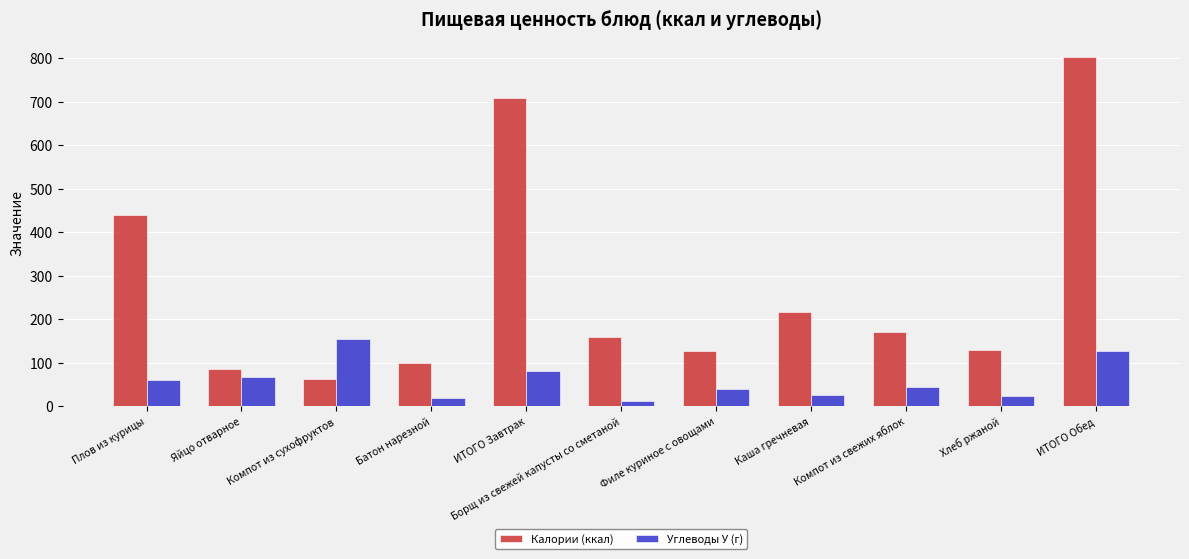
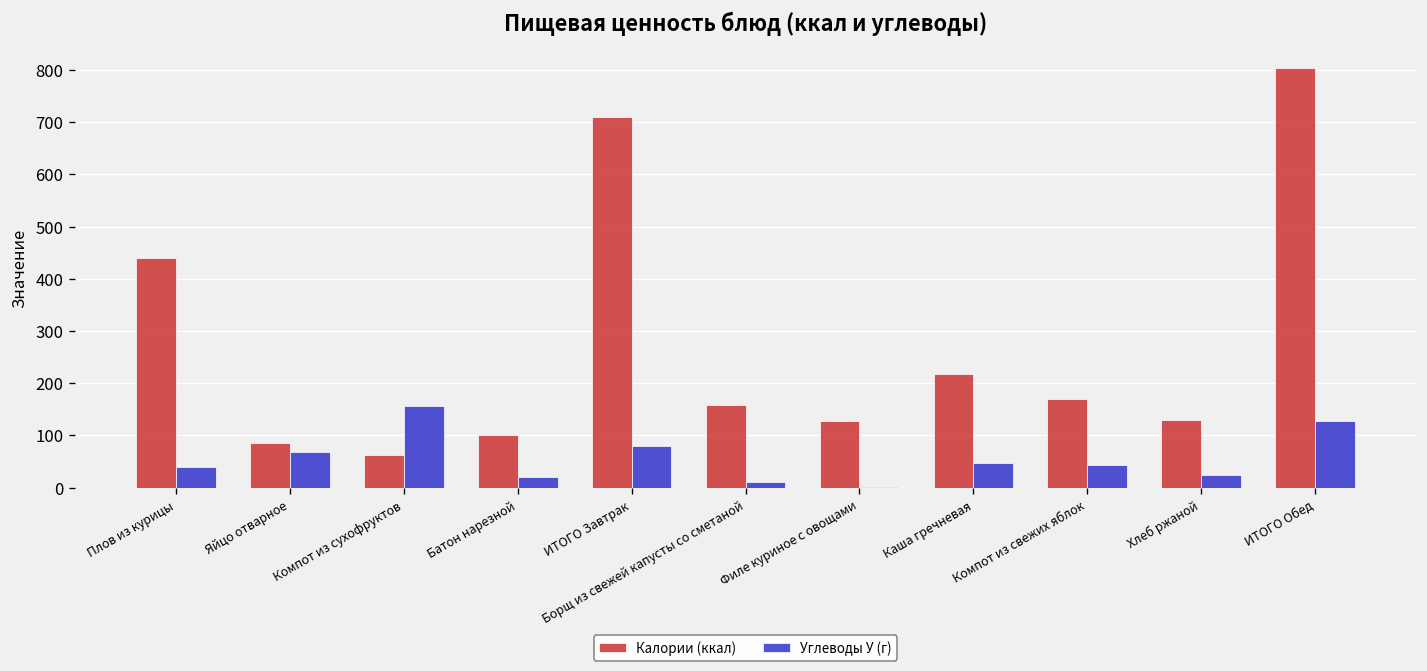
Углеводы У (г), Плов из курицы: 60 -> 40
Углеводы У (г), Филе куриное с овощами: 40 -> 0
Углеводы У (г), Каша гречневая: 30 -> 50
